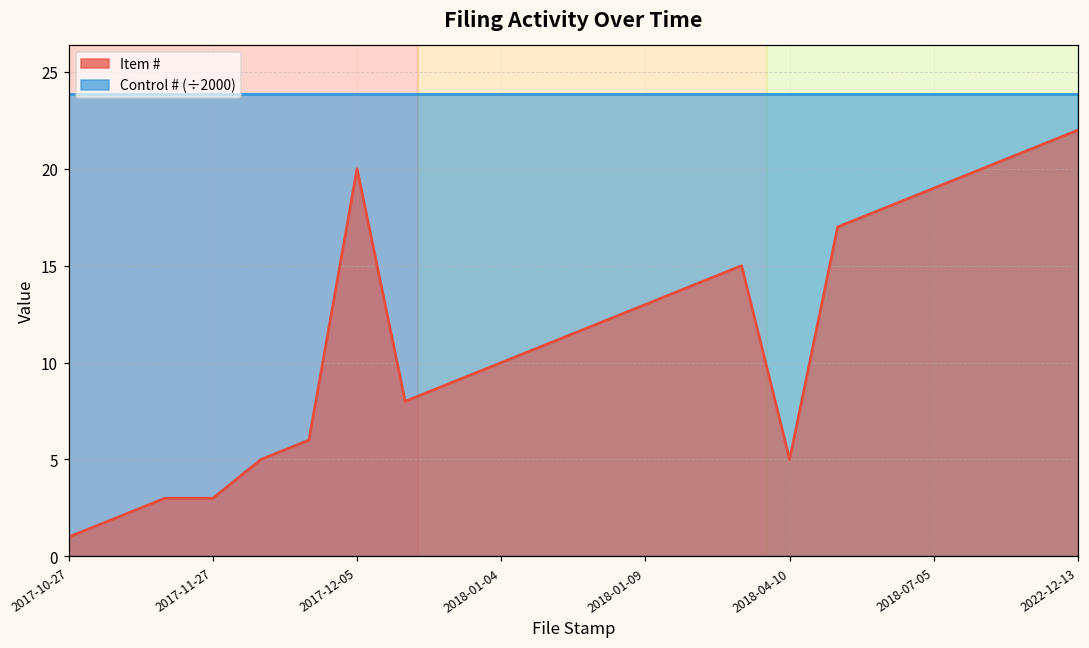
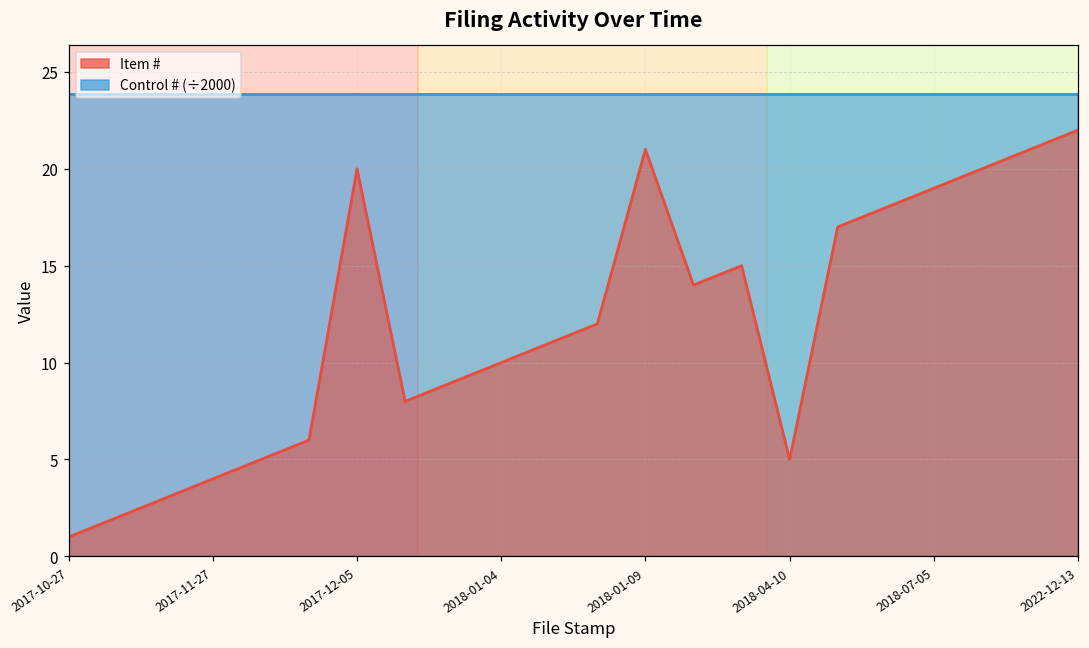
Item #, 2017-11-27: 3 -> 4
Item #, 2018-01-09: 13 -> 21
